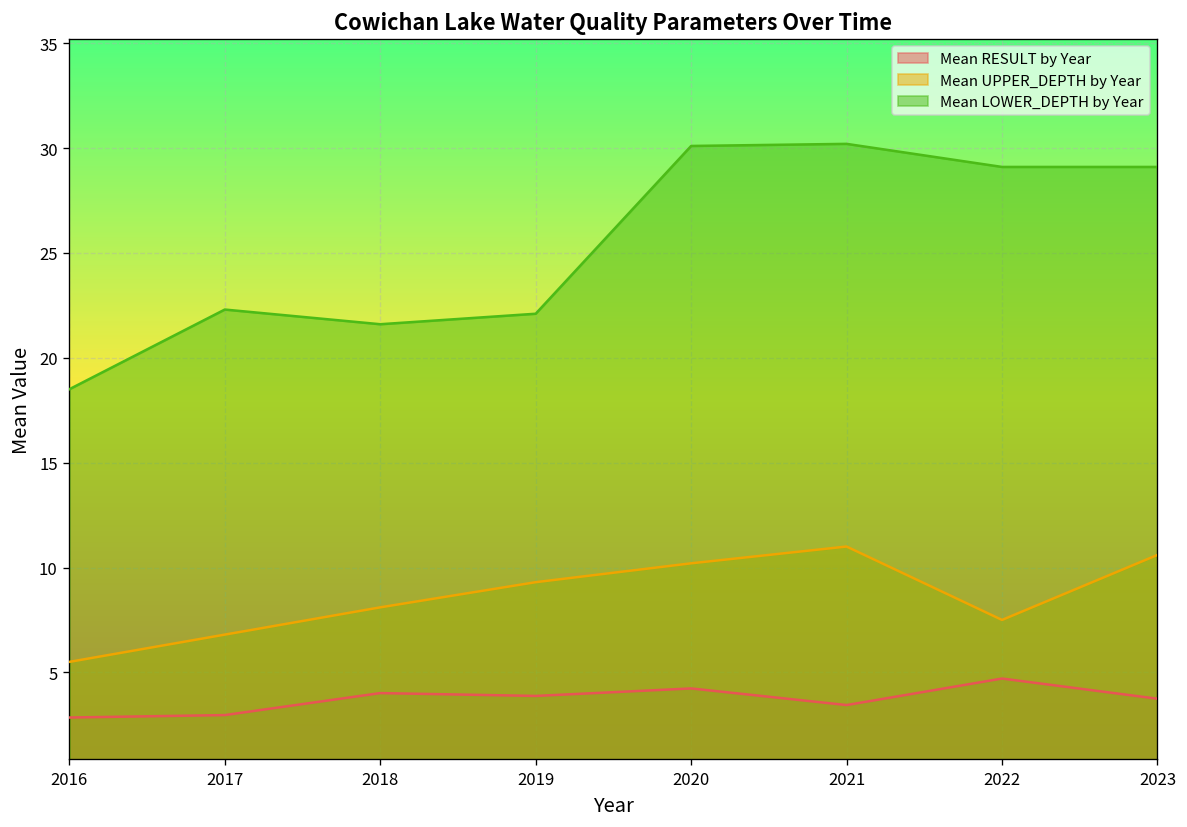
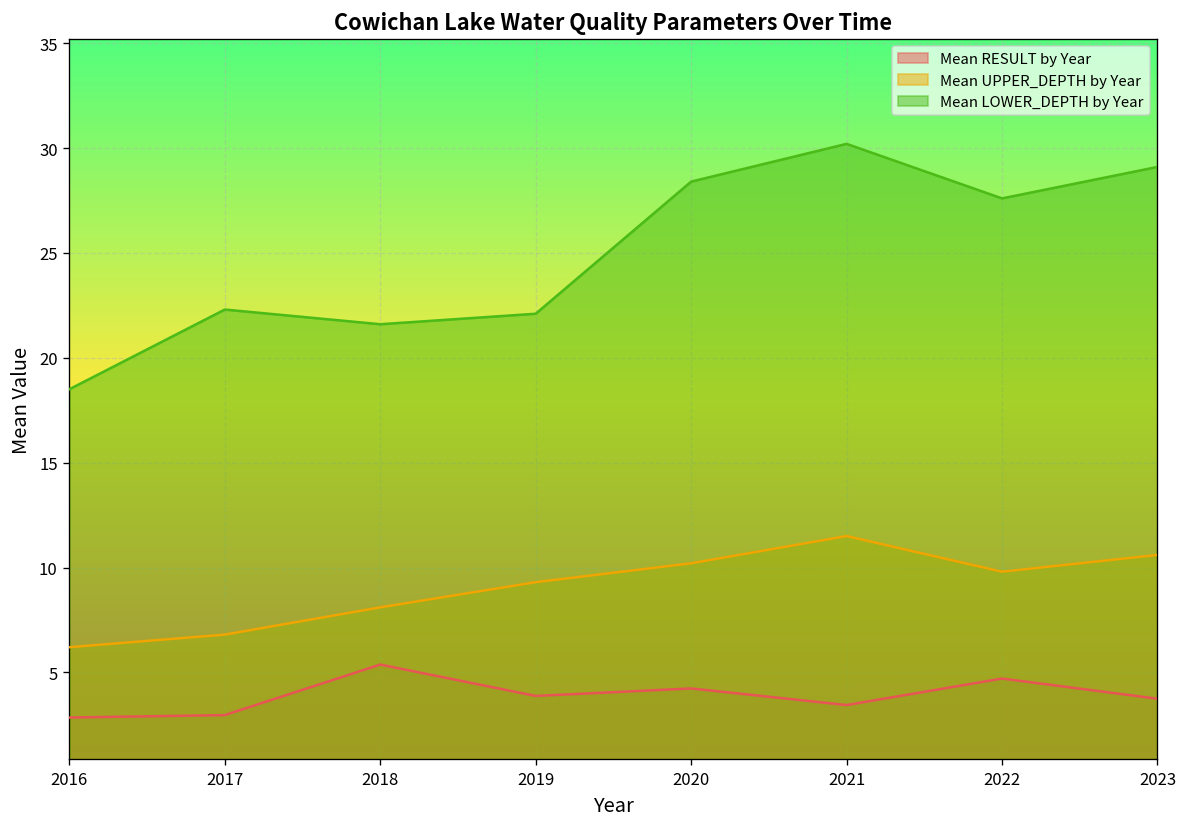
Mean UPPER_DEPTH by Year, 2016: 5.5 -> 6.2
Mean RESULT by Year, 2018: 4.0 -> 5.4
Mean LOWER_DEPTH by Year, 2020: 30.1 -> 28.4
Mean UPPER_DEPTH by Year, 2021: 11.0 -> 11.5
Mean UPPER_DEPTH by Year, 2022: 7.5 -> 9.8
Mean LOWER_DEPTH by Year, 2022: 29.1 -> 27.6
